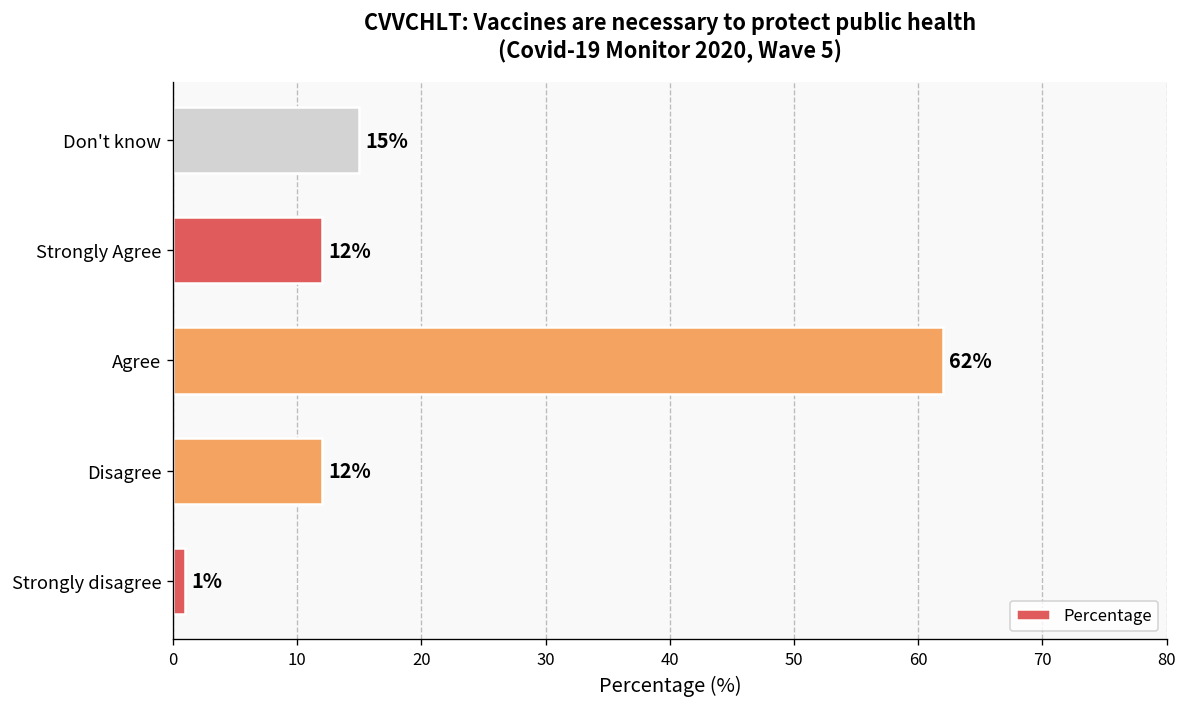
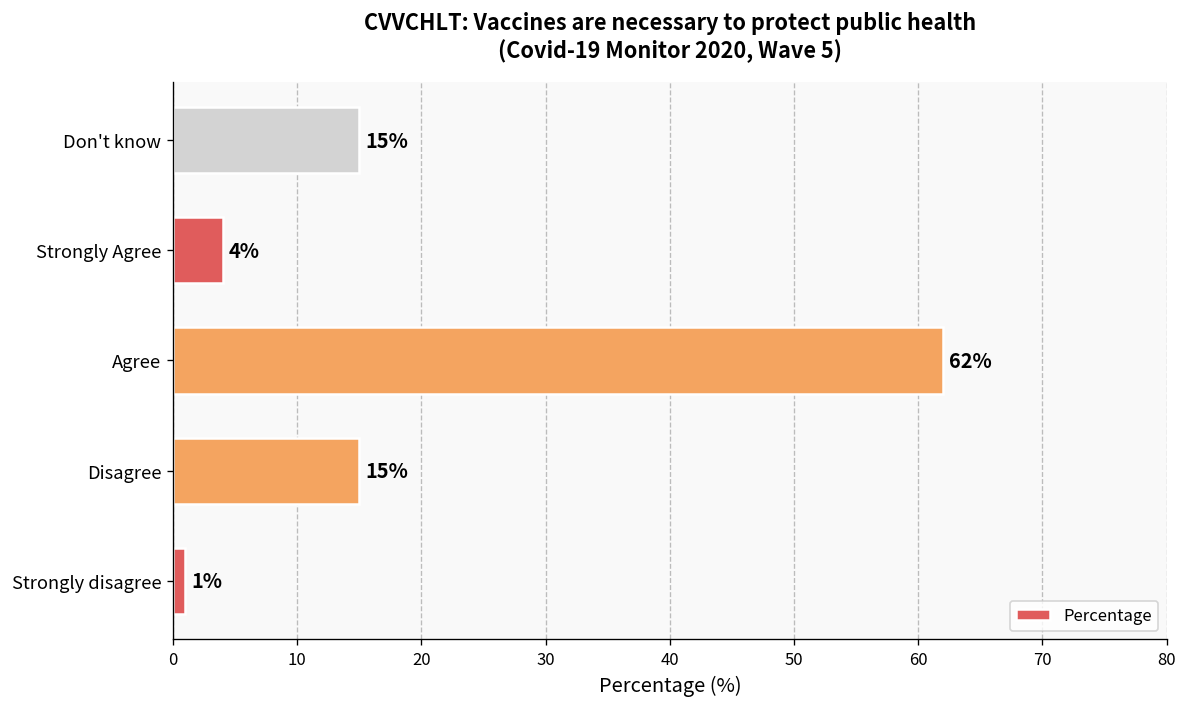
Strongly Agree: 12% -> 4%
Disagree: 12% -> 15%
